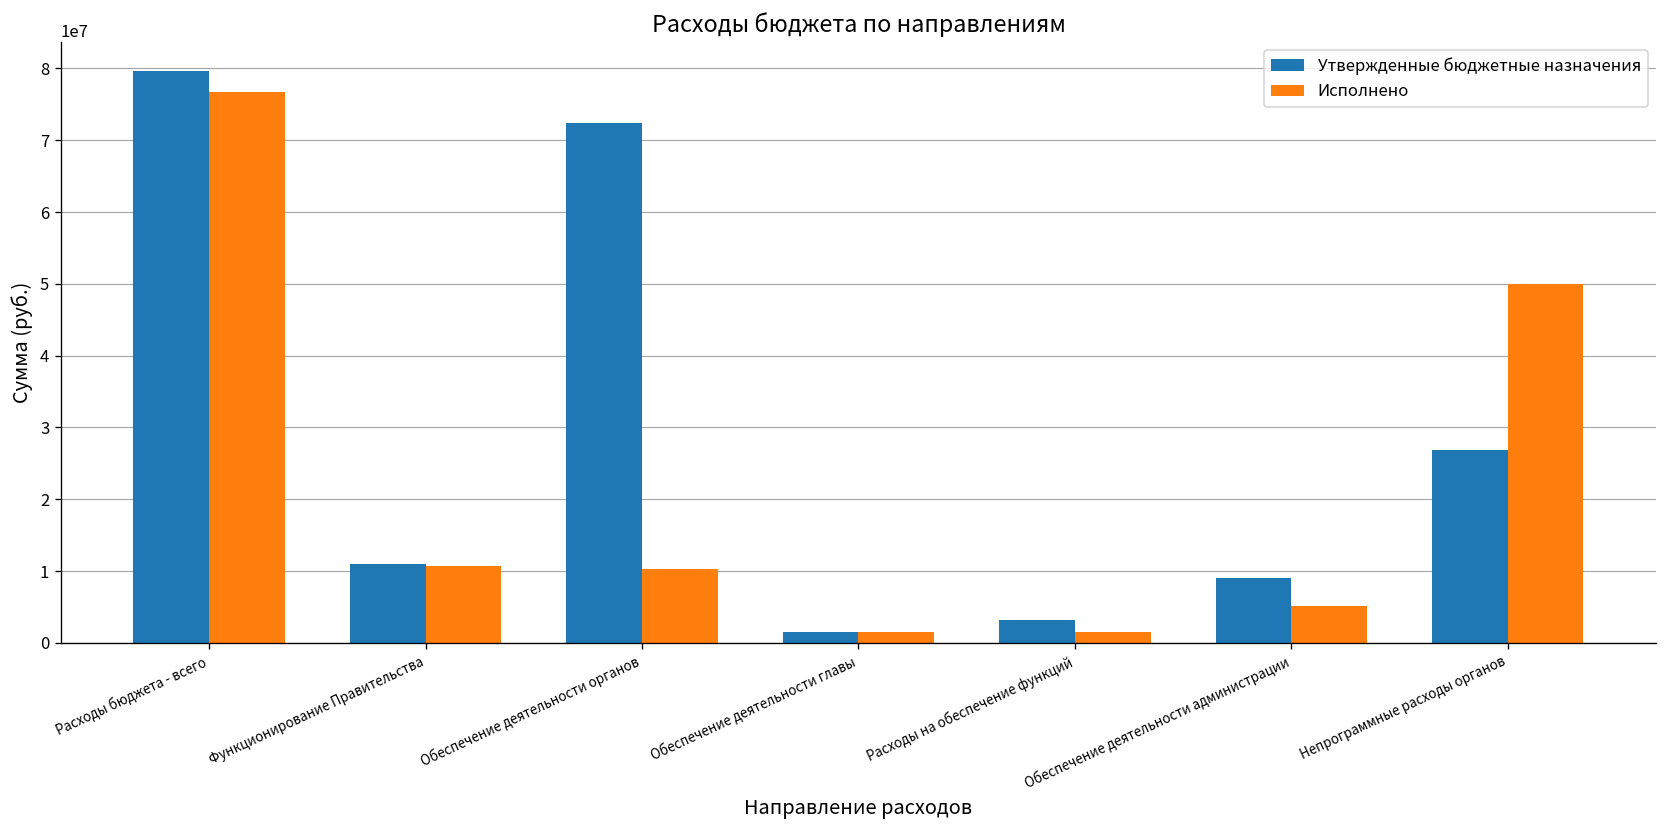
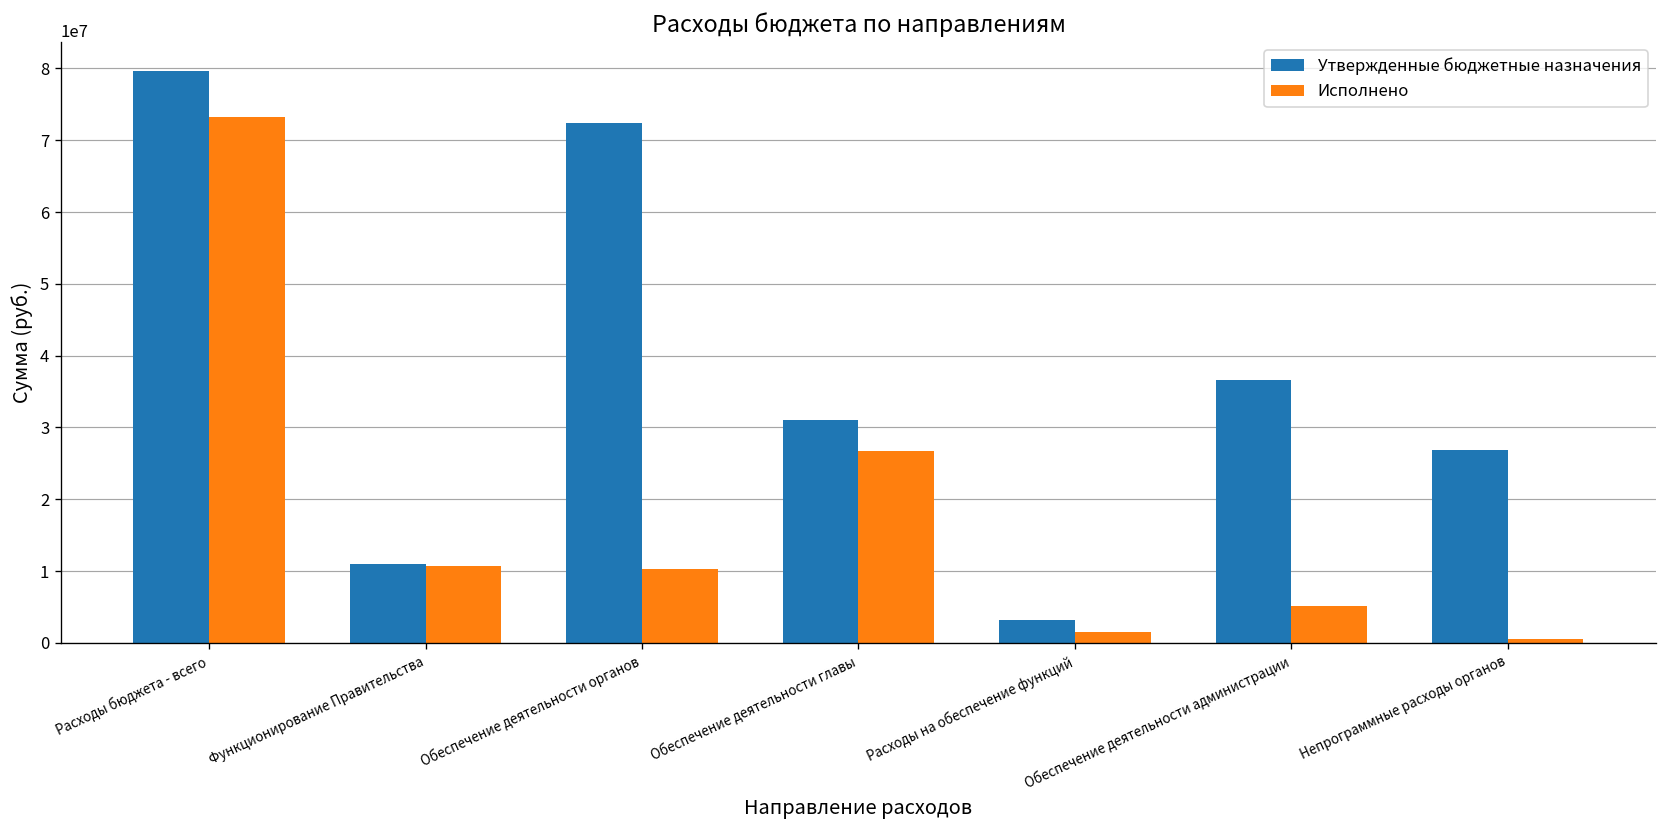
Исполнено, Расходы бюджета - всего: 77000000 -> 73000000
Утвержденные бюджетные назначения, Обеспечение деятельности главы: 1000000 -> 31000000
Исполнено, Обеспечение деятельности главы: 1000000 -> 27000000
Утвержденные бюджетные назначения, Обеспечение деятельности администрации: 9000000 -> 37000000
Исполнено, Непрограммные расходы органов: 50000000 -> 0
